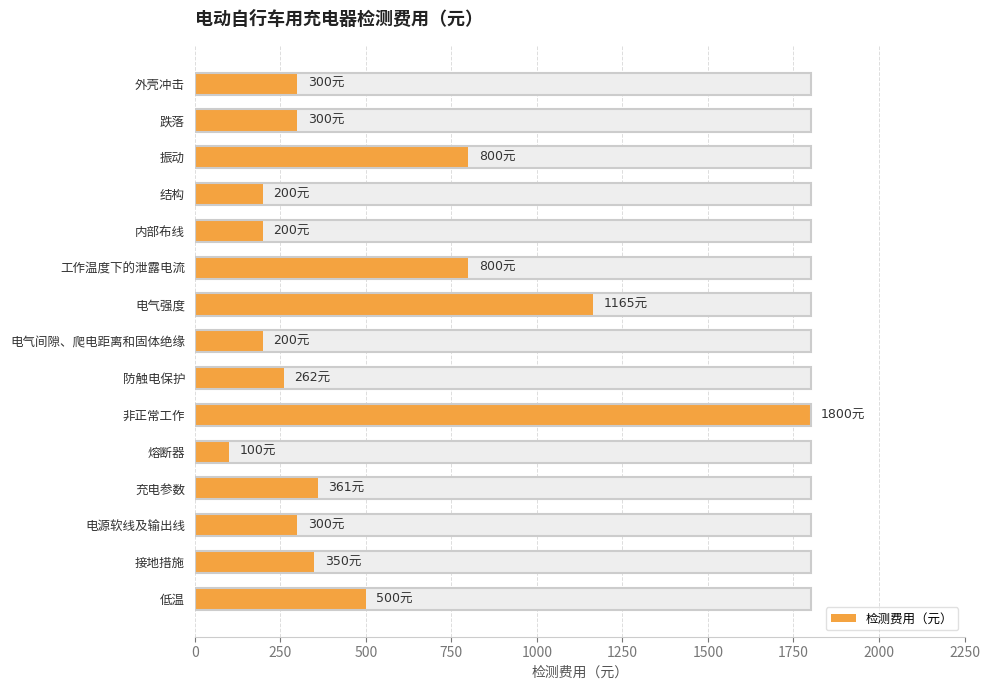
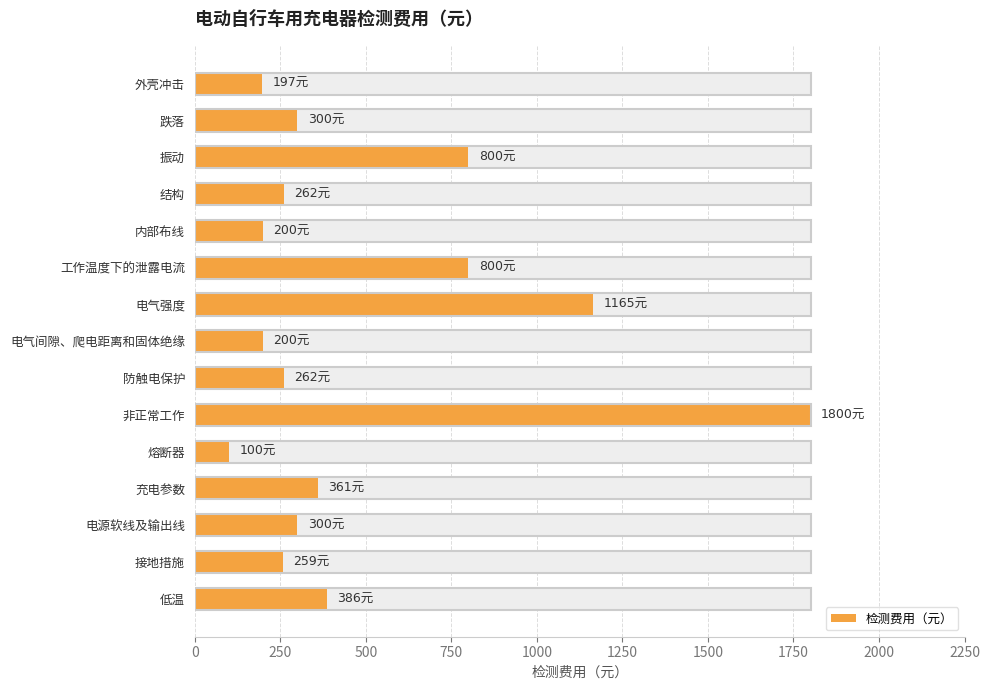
检测费用（元）, 外壳冲击: 300元 -> 197元
检测费用（元）, 结构: 200元 -> 262元
检测费用（元）, 接地措施: 350元 -> 259元
检测费用（元）, 低温: 500元 -> 386元
